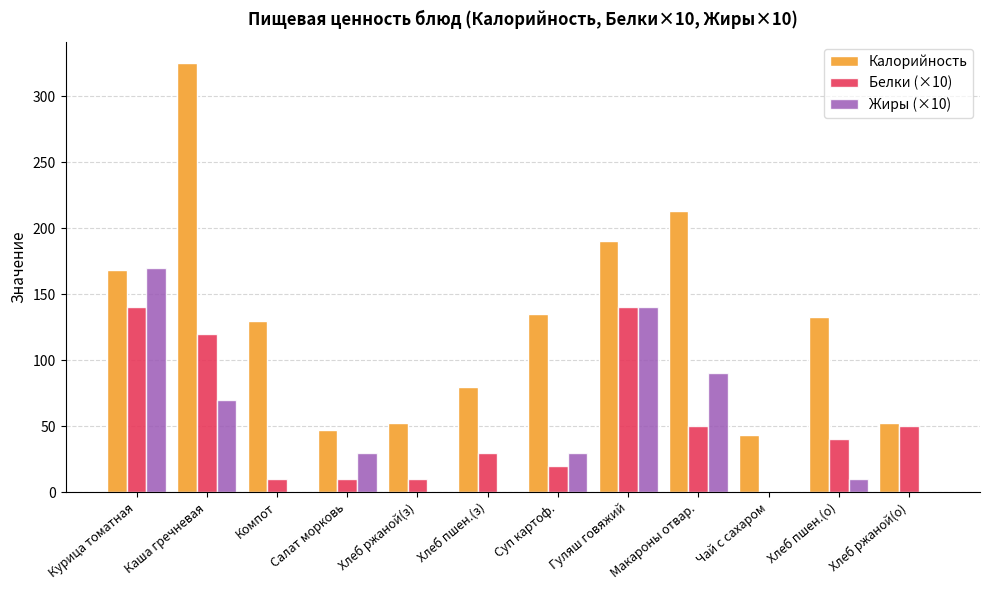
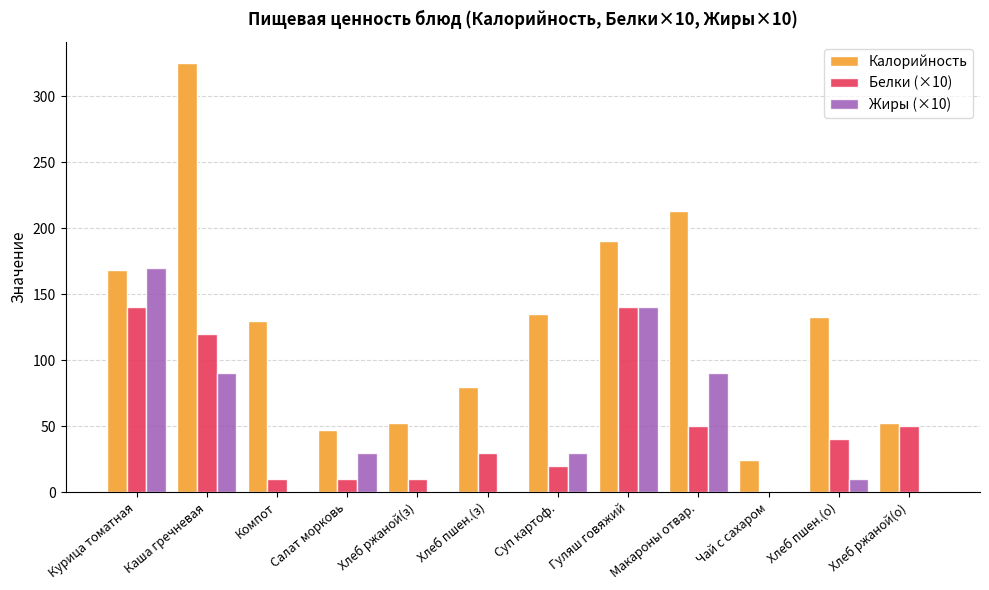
Жиры (×10), Каша гречневая: 70 -> 90
Калорийность, Чай с сахаром: 43 -> 24
